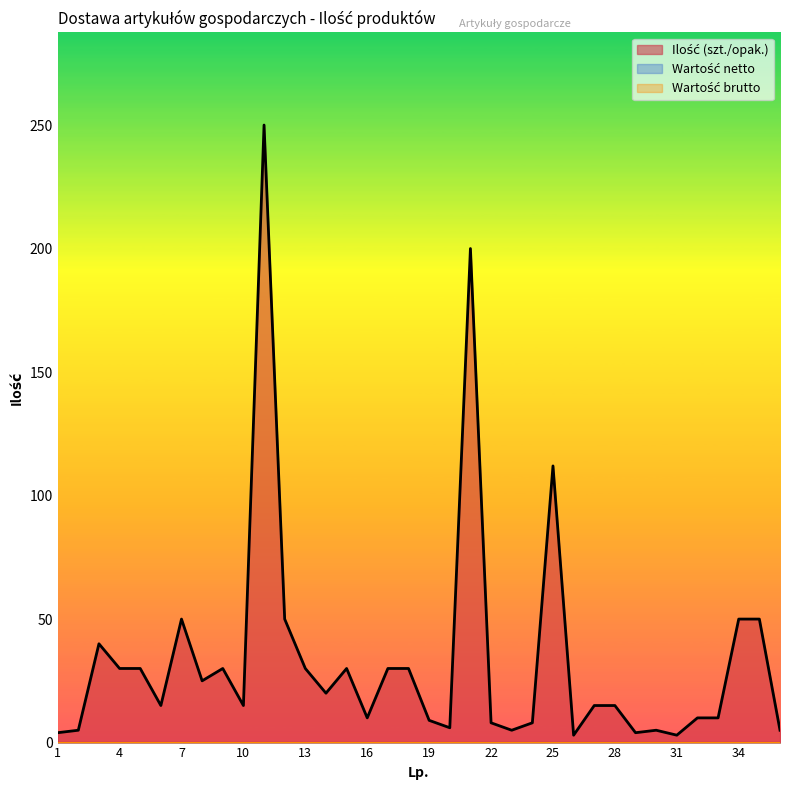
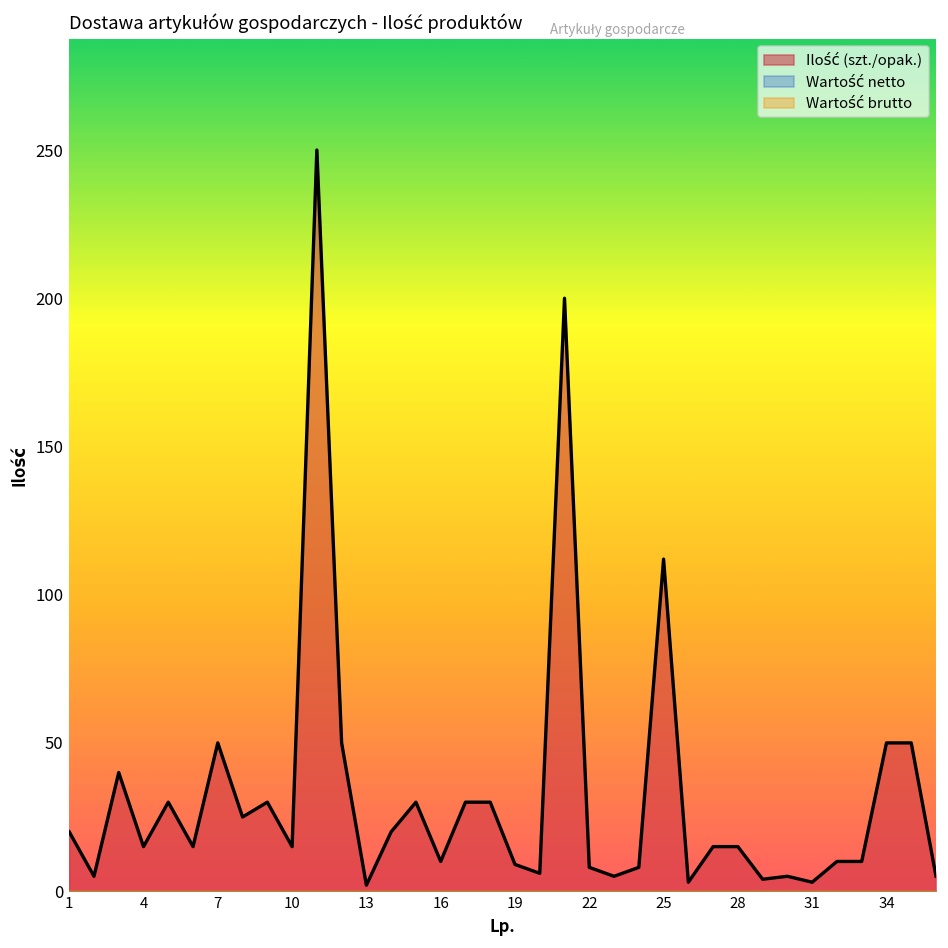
Ilość (szt./opak.), 1: 4 -> 20
Ilość (szt./opak.), 4: 30 -> 15
Ilość (szt./opak.), 13: 30 -> 2
